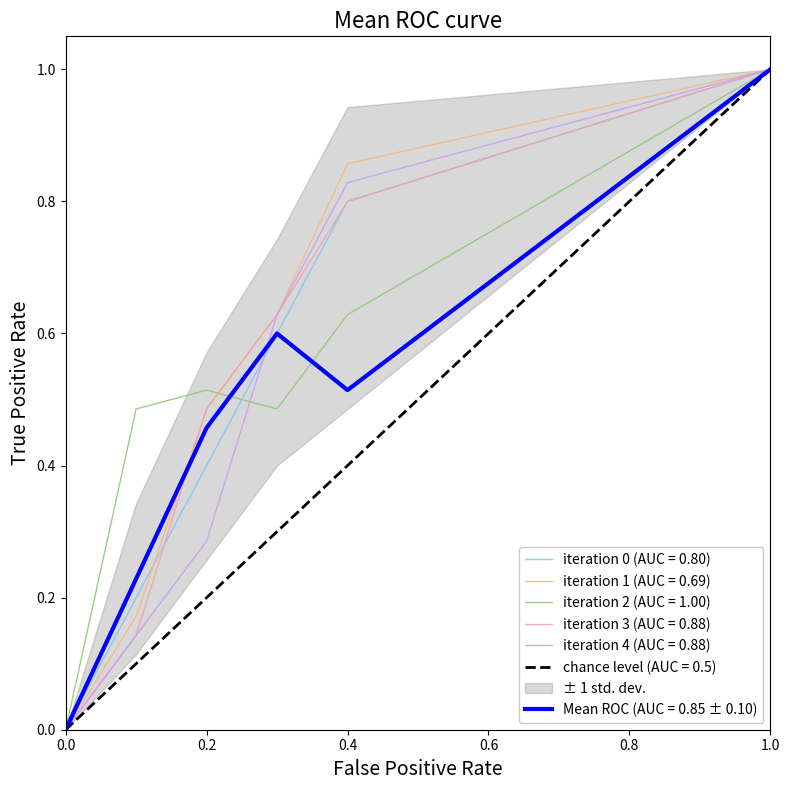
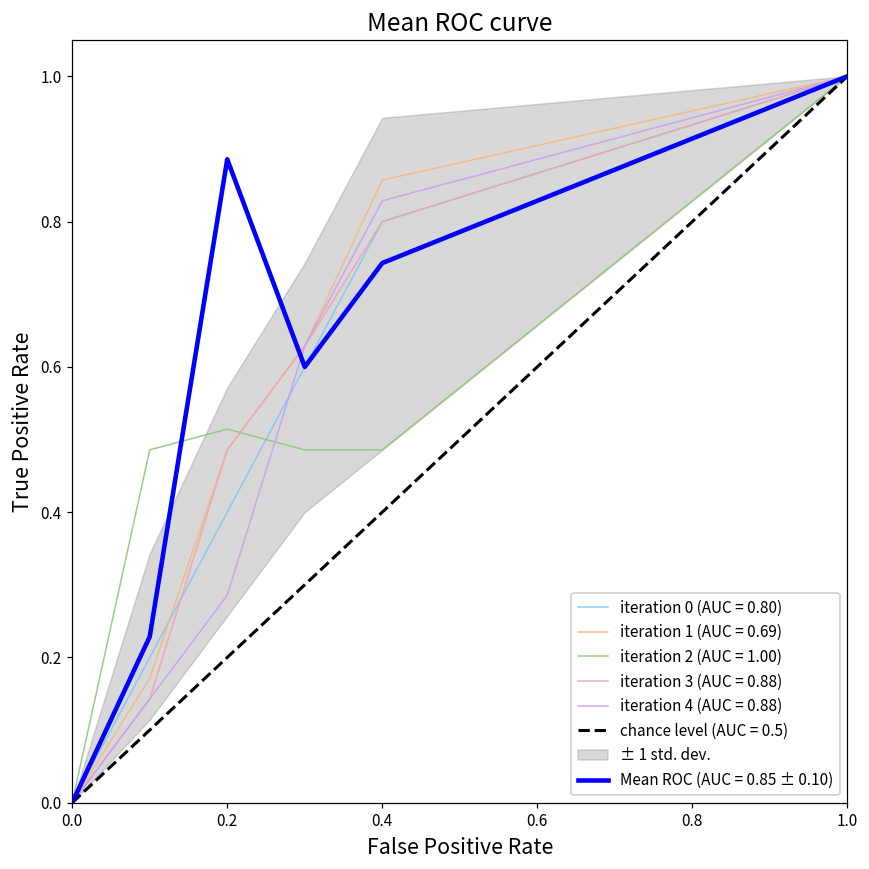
Mean ROC (AUC = 0.85 ± 0.10), 0.2: 0.46 -> 0.89
iteration 2 (AUC = 1.00), 0.4: 0.63 -> 0.49
Mean ROC (AUC = 0.85 ± 0.10), 0.4: 0.51 -> 0.74
